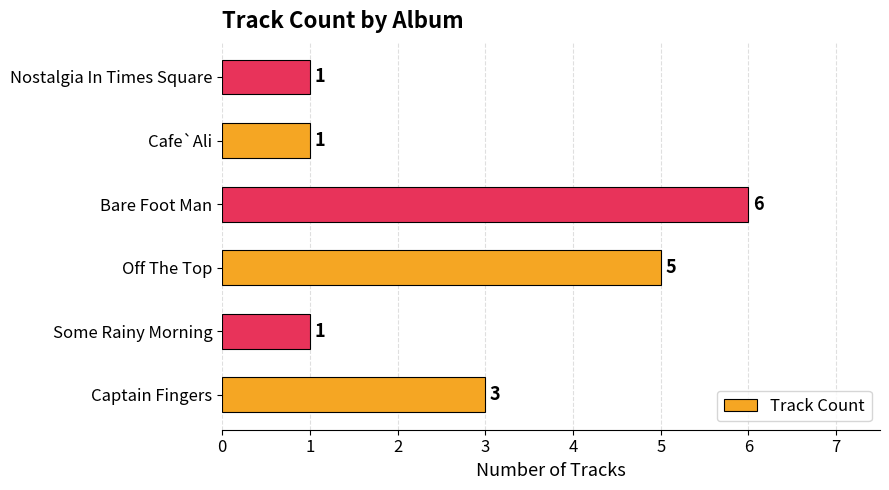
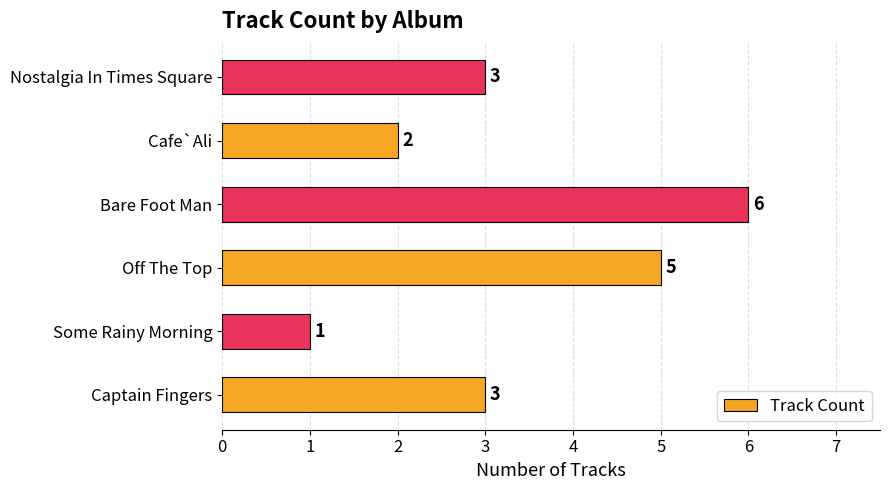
Nostalgia In Times Square: 1 -> 3
Cafe`Ali: 1 -> 2
